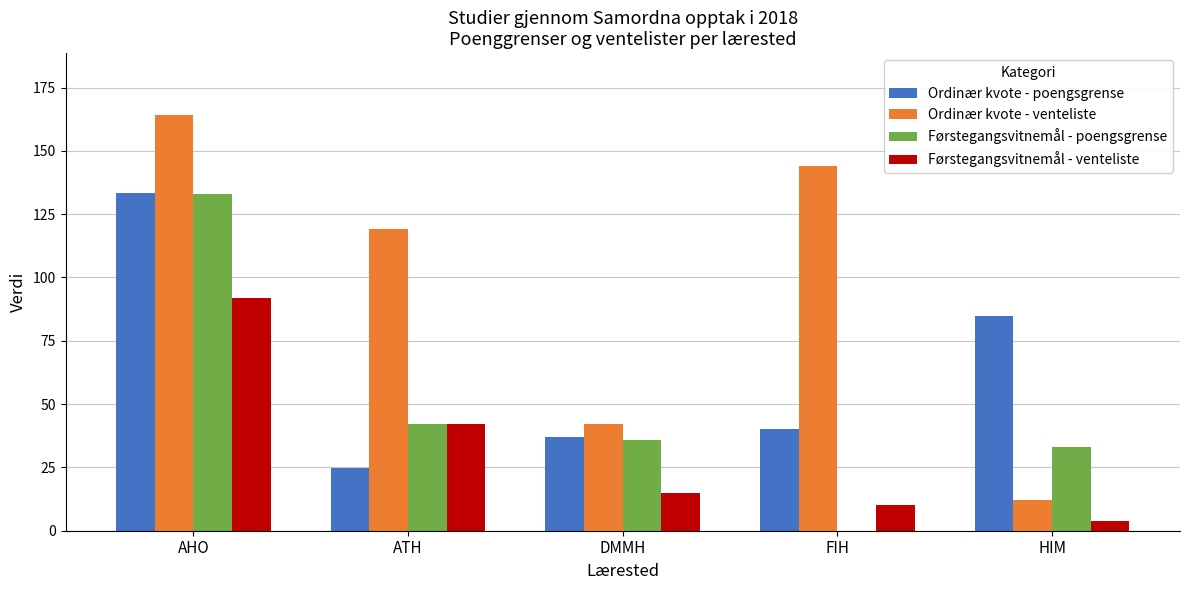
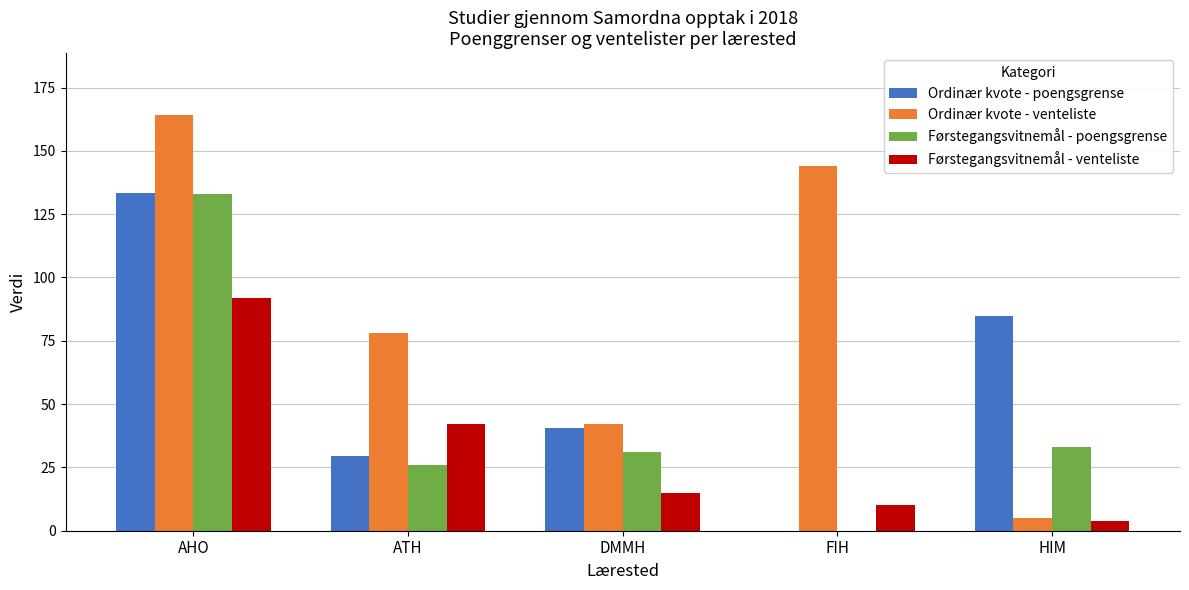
Ordinær kvote - poengsgrense, ATH: 25 -> 29
Ordinær kvote - venteliste, ATH: 119 -> 78
Førstegangsvitnemål - poengsgrense, ATH: 42 -> 26
Ordinær kvote - poengsgrense, DMMH: 37 -> 41
Førstegangsvitnemål - poengsgrense, DMMH: 36 -> 31
Ordinær kvote - poengsgrense, FIH: 40 -> 0
Ordinær kvote - venteliste, HIM: 12 -> 5
